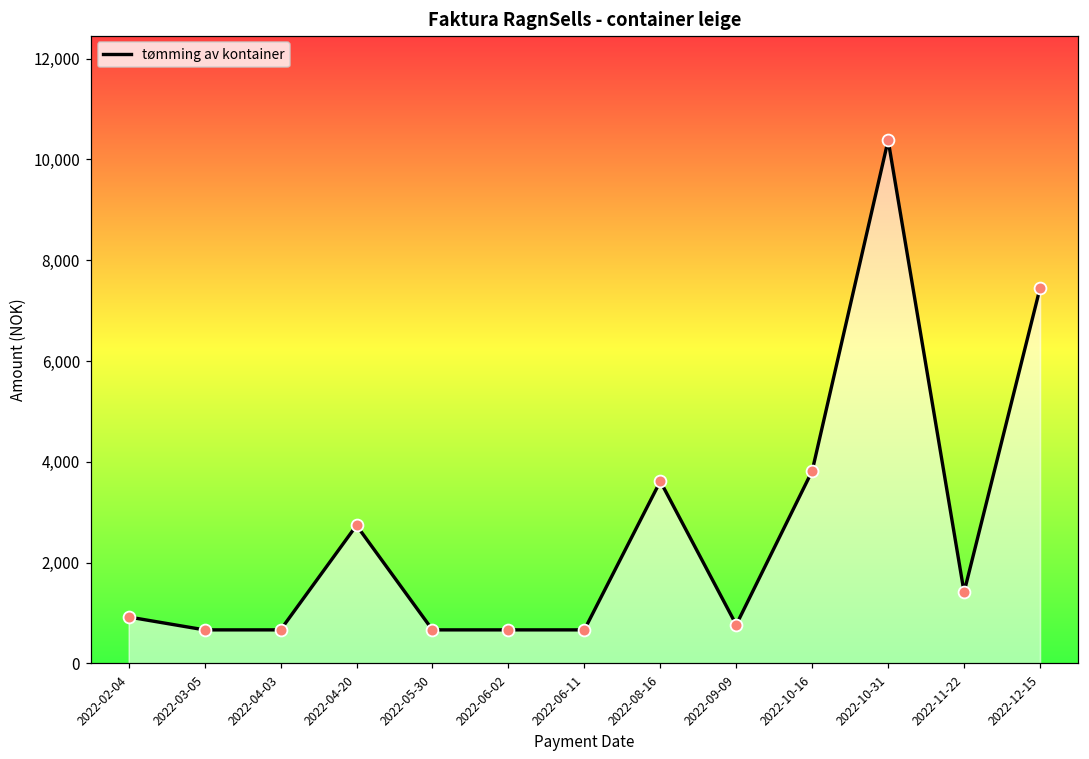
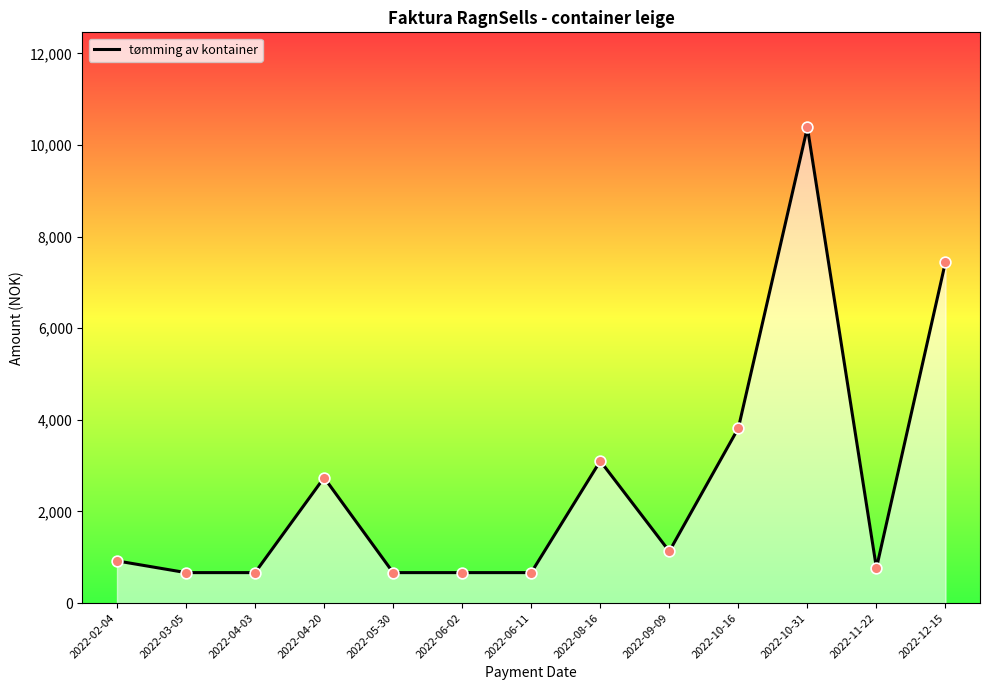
2022-08-16: 3,600 -> 3,100
2022-09-09: 800 -> 1,100
2022-11-22: 1,400 -> 800
